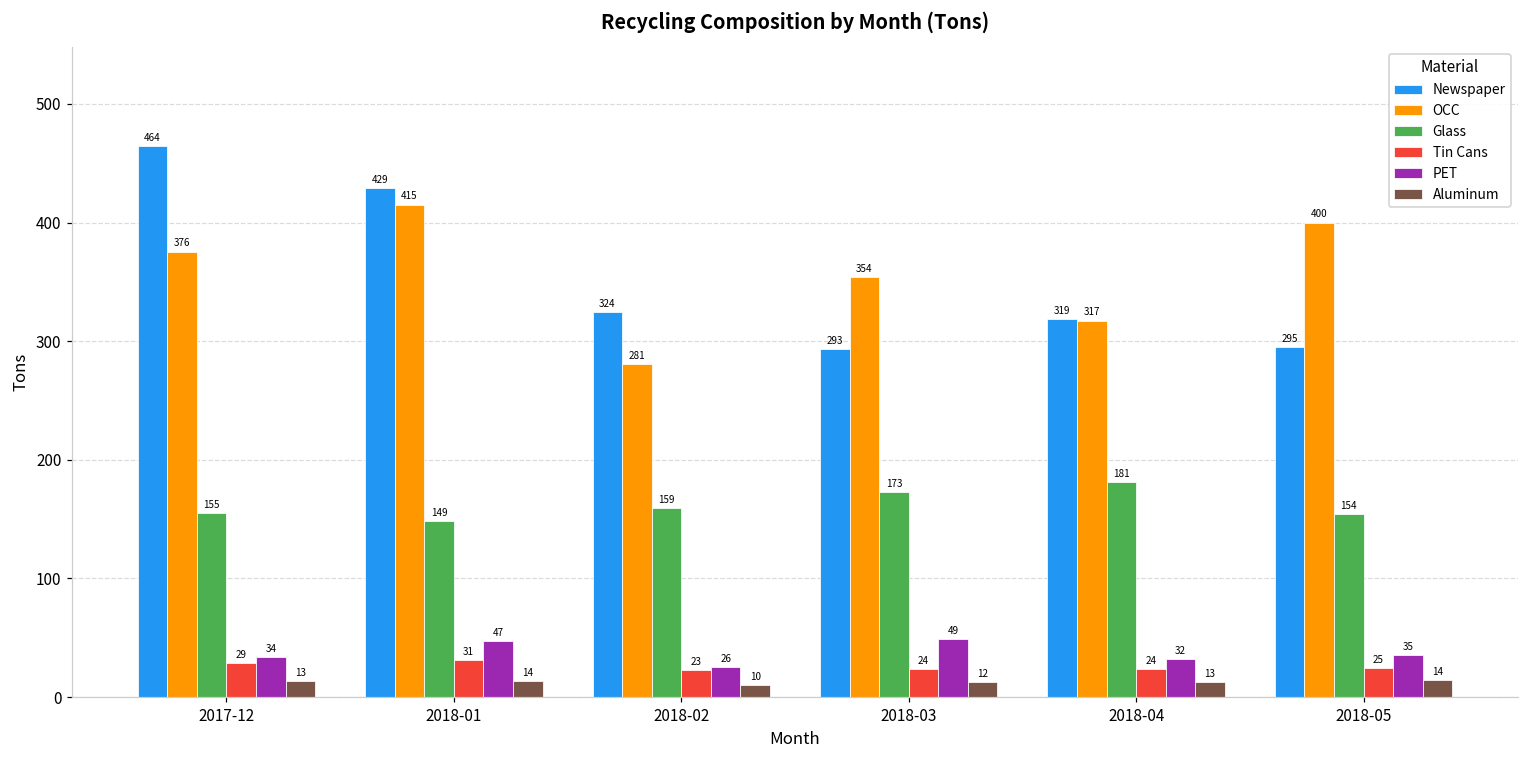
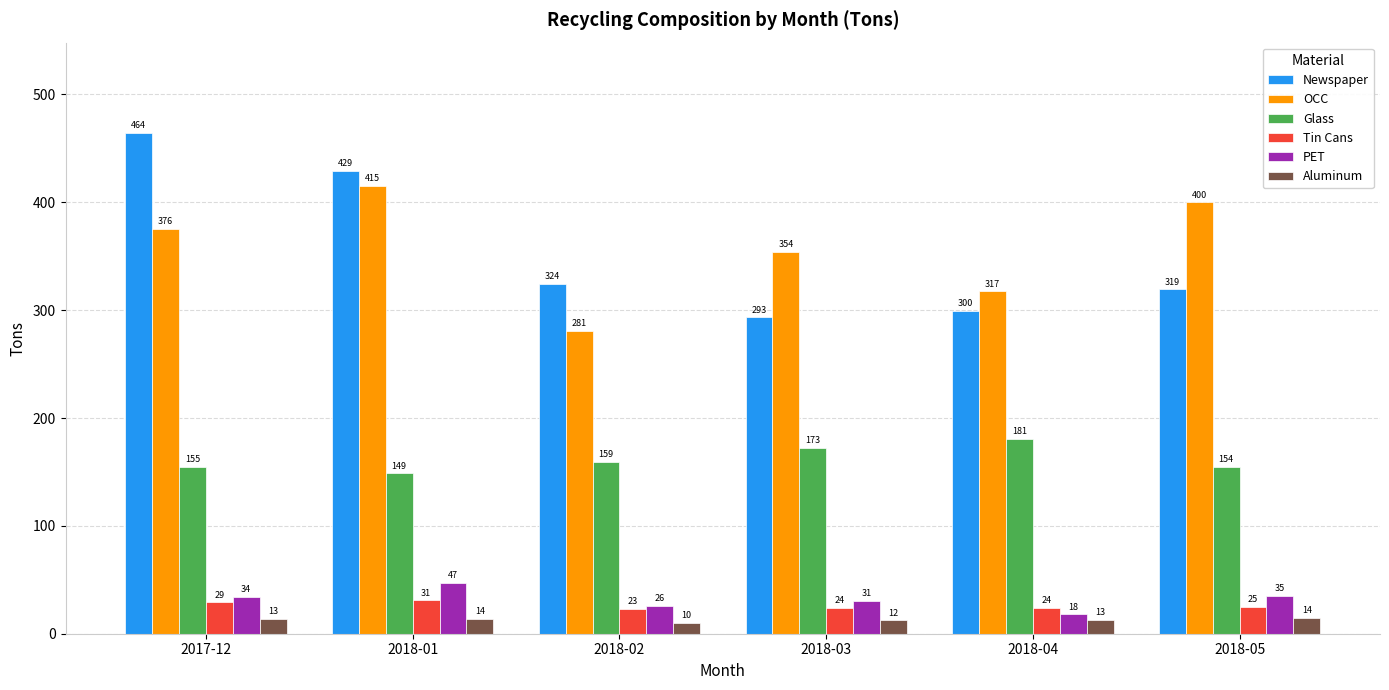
PET, 2018-03: 49 -> 31
Newspaper, 2018-04: 319 -> 300
PET, 2018-04: 32 -> 18
Newspaper, 2018-05: 295 -> 319
